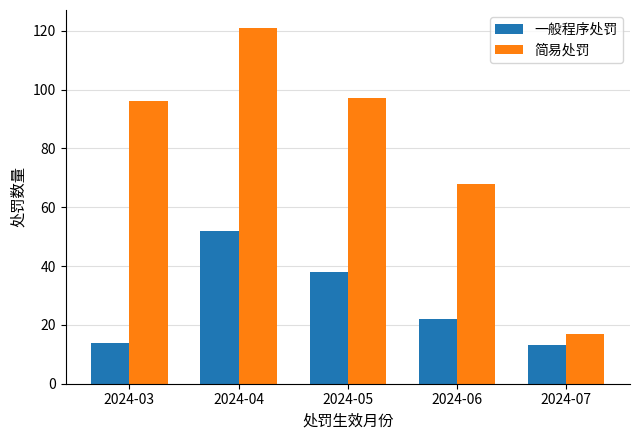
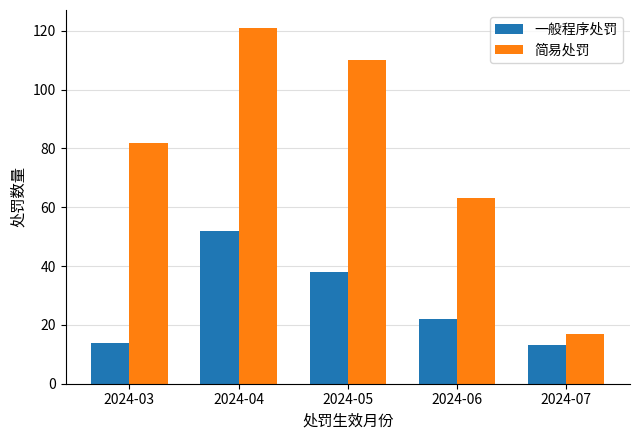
简易处罚, 2024-03: 96 -> 82
简易处罚, 2024-05: 97 -> 110
简易处罚, 2024-06: 68 -> 63
